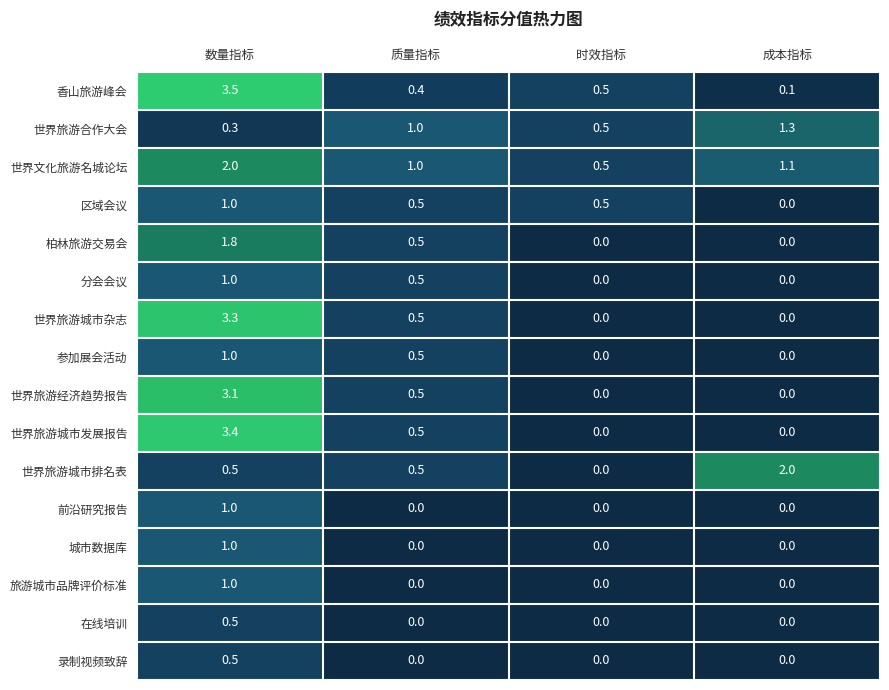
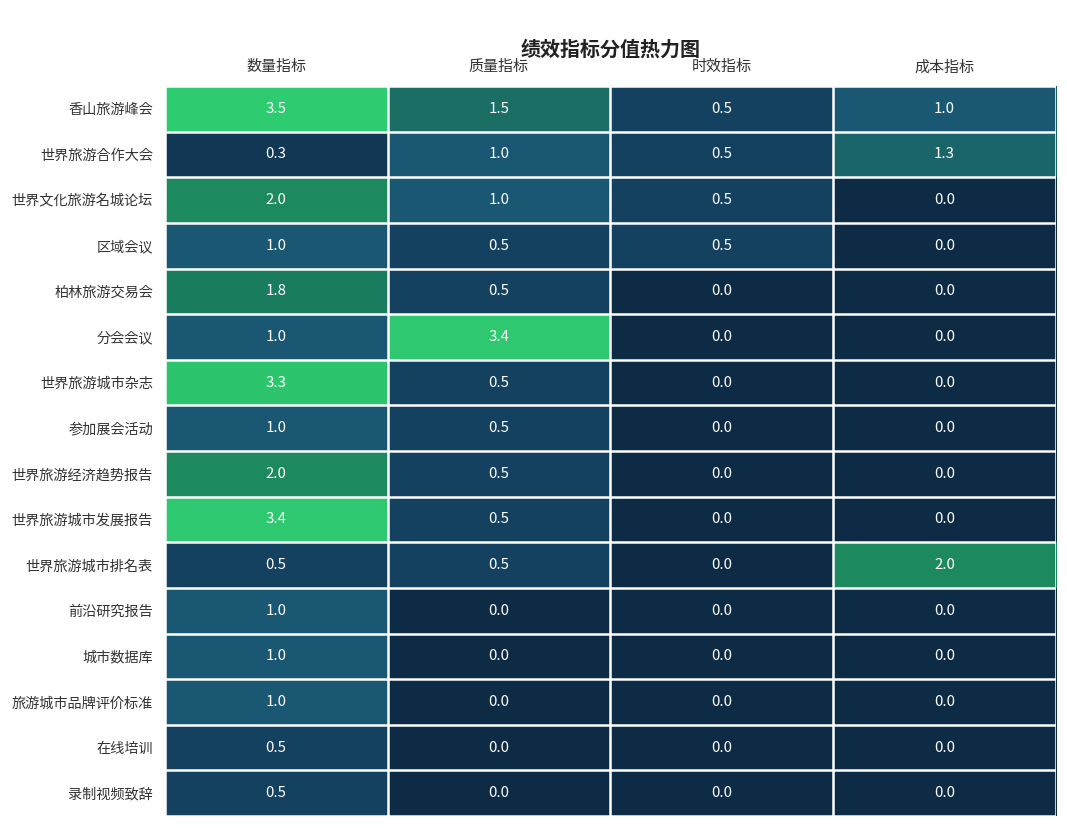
香山旅游峰会, 质量指标: 0.4 -> 1.5
香山旅游峰会, 成本指标: 0.1 -> 1.0
世界文化旅游名城论坛, 成本指标: 1.1 -> 0.0
分会会议, 质量指标: 0.5 -> 3.4
世界旅游经济趋势报告, 数量指标: 3.1 -> 2.0
